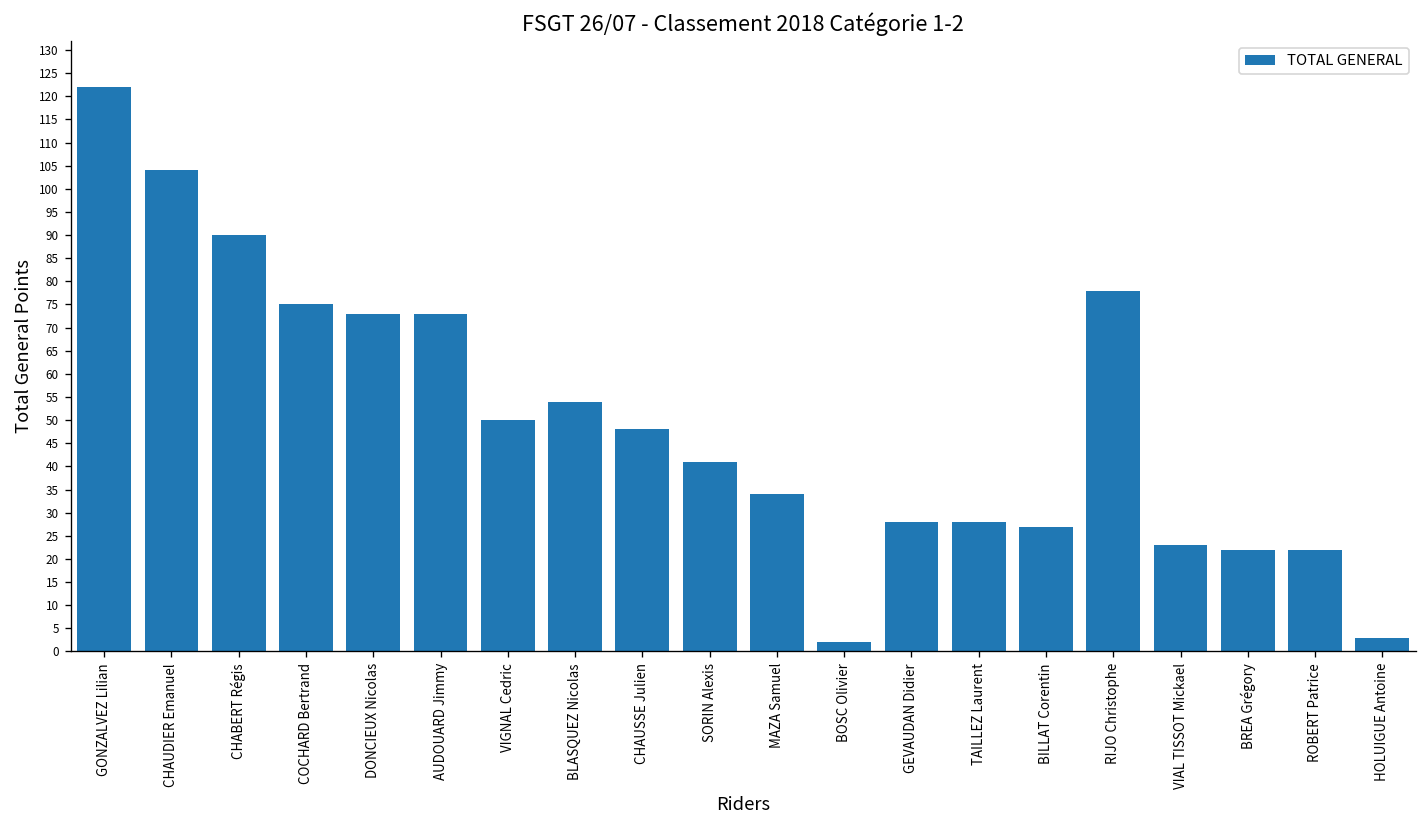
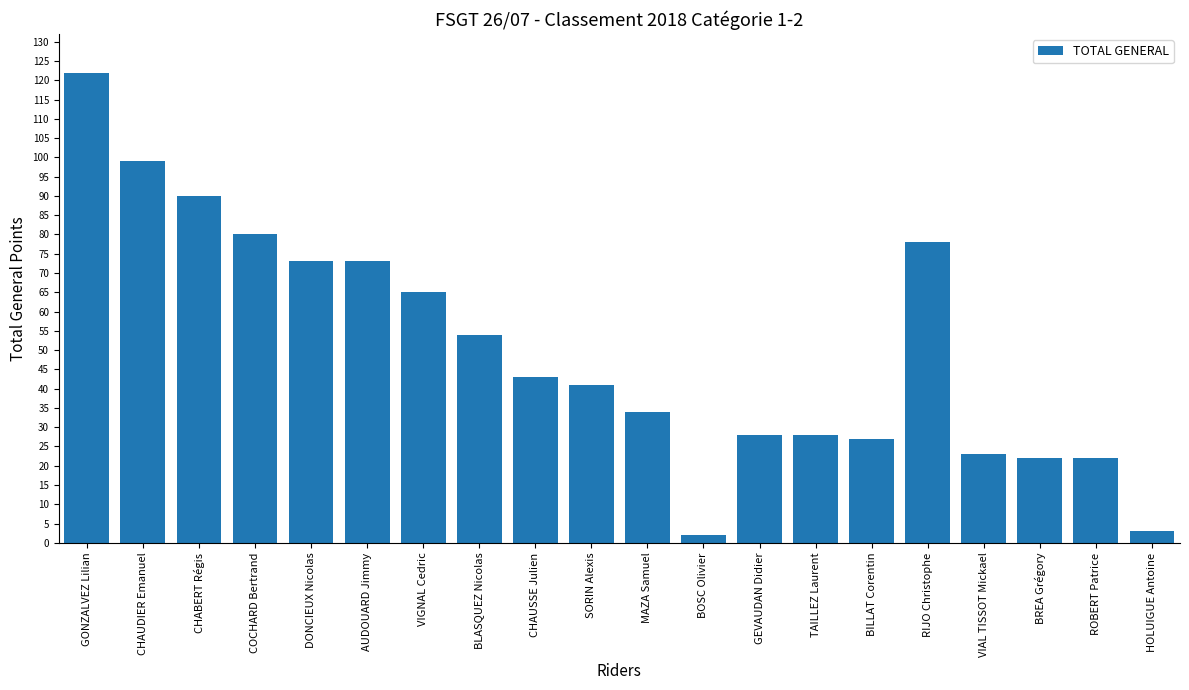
CHAUDIER Emanuel: 104 -> 99
COCHARD Bertrand: 75 -> 80
VIGNAL Cedric: 50 -> 65
CHAUSSE Julien: 48 -> 43
